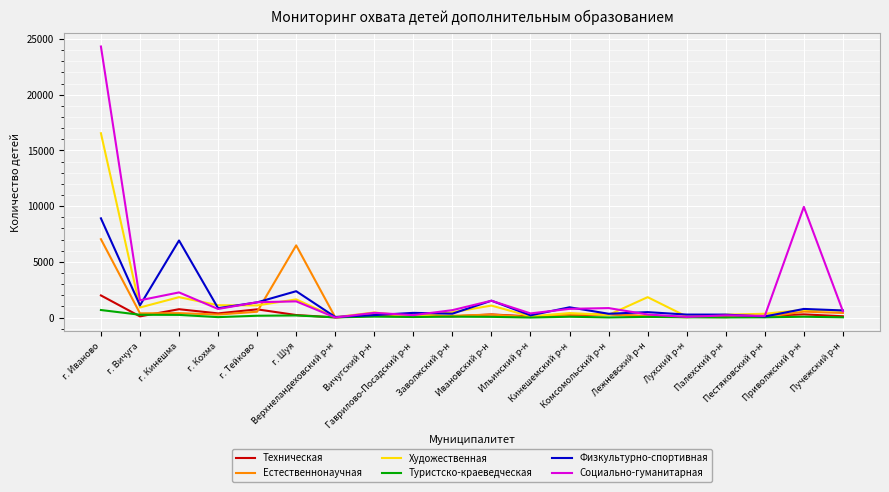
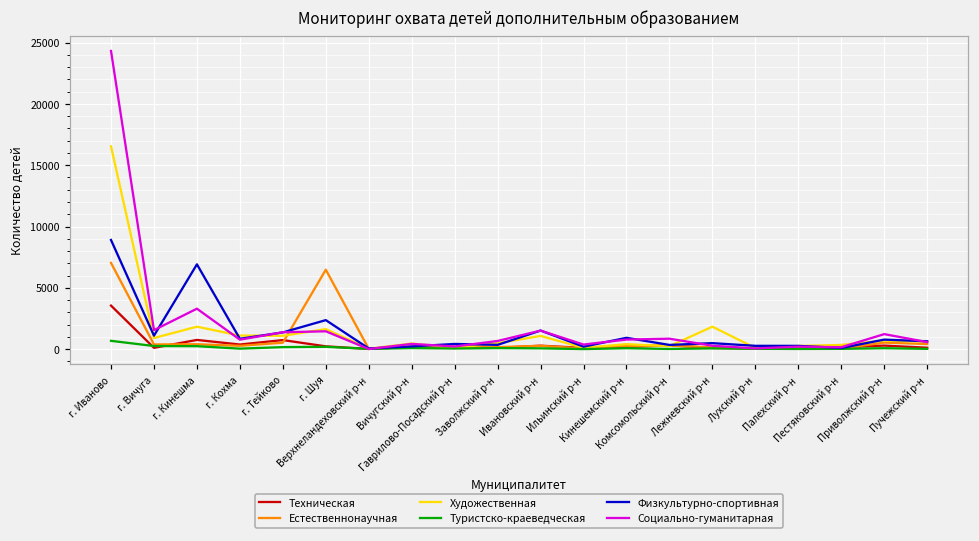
Техническая, г. Иваново: 2000 -> 3500
Социально-гуманитарная, г. Кинешма: 2300 -> 3300
Социально-гуманитарная, Приволжский р-н: 9900 -> 1200
